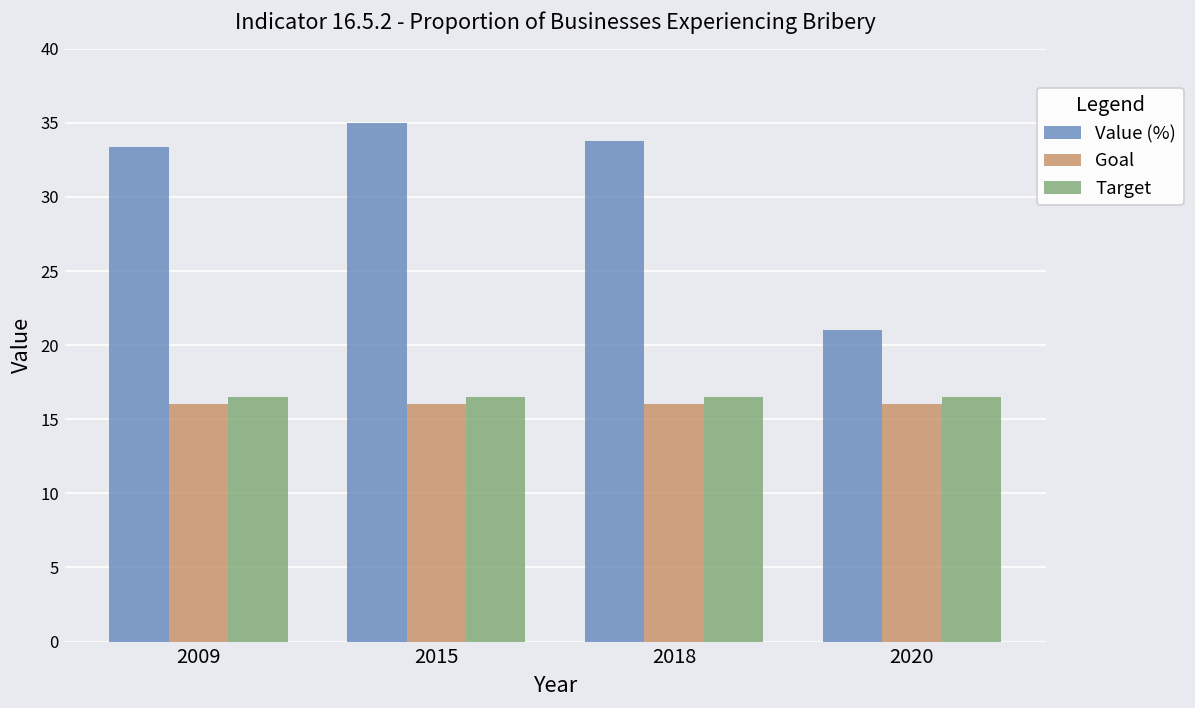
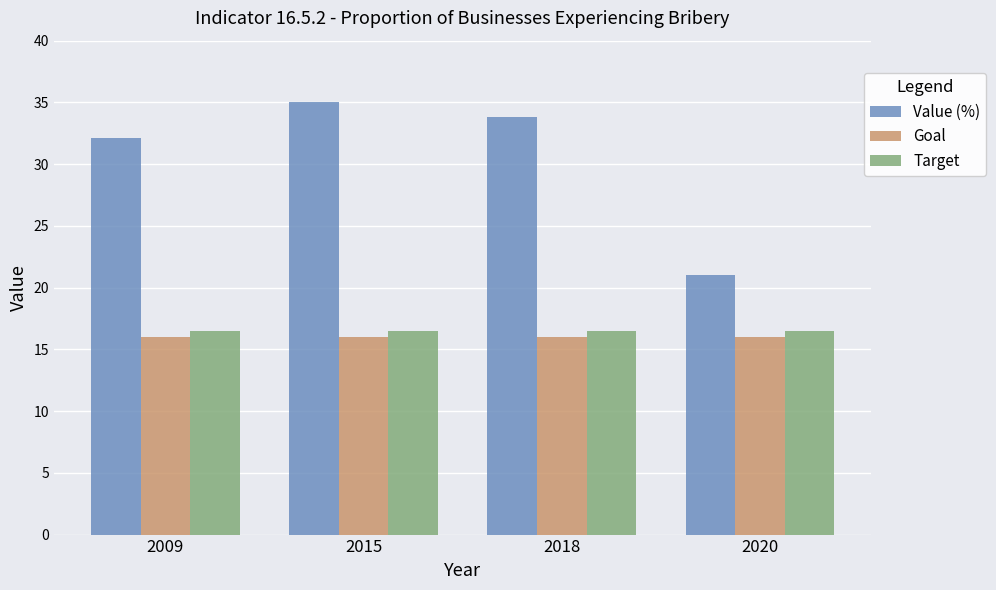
Value (%), 2009: 33.4 -> 32.1
